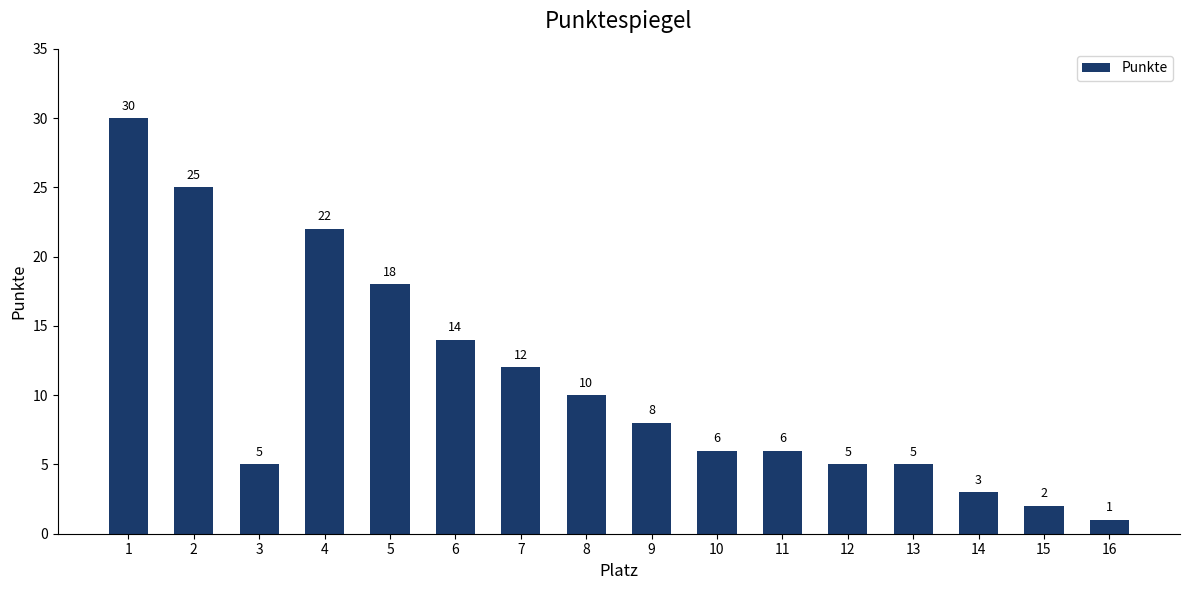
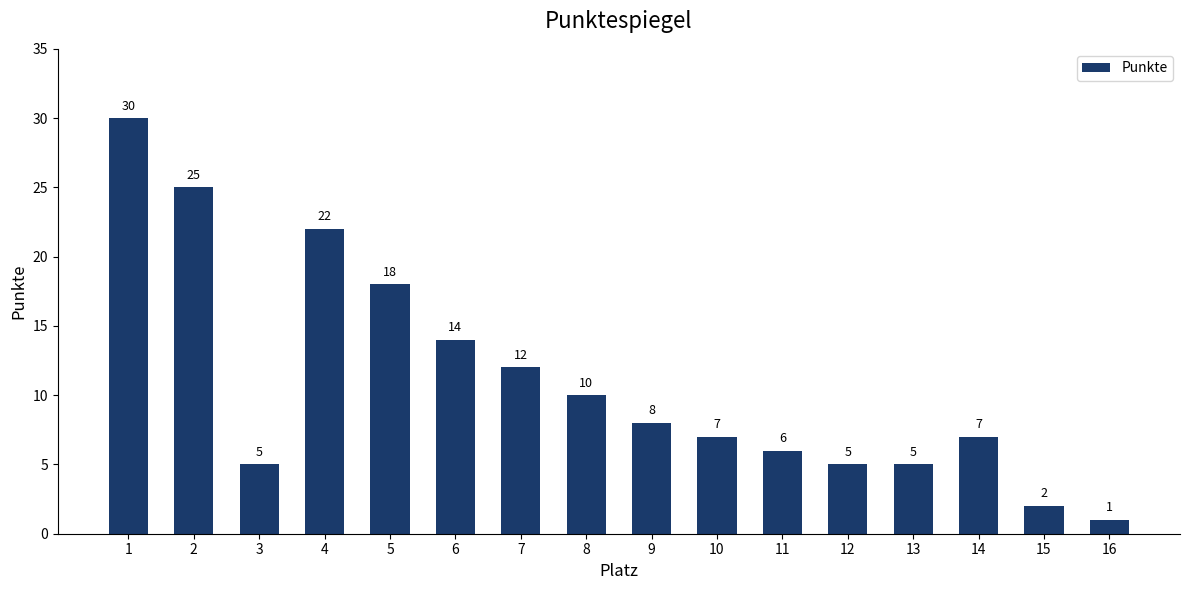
10: 6 -> 7
14: 3 -> 7
